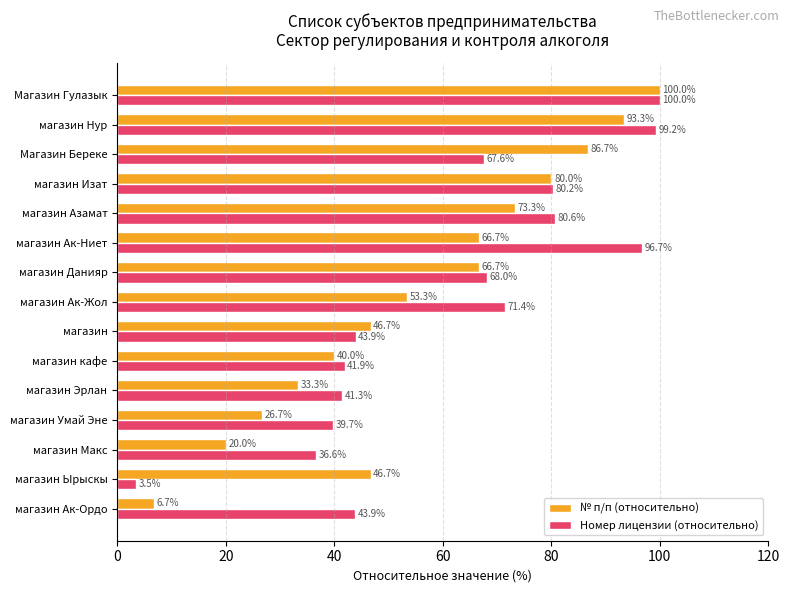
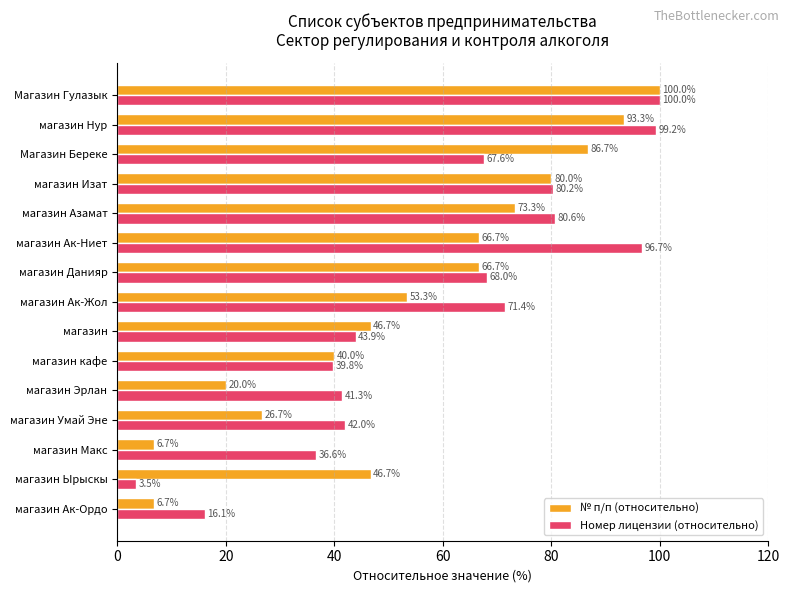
Номер лицензии (относительно), магазин кафе: 41.9% -> 39.8%
№ п/п (относительно), магазин Эрлан: 33.3% -> 20.0%
Номер лицензии (относительно), магазин Умай Эне: 39.7% -> 42.0%
№ п/п (относительно), магазин Макс: 20.0% -> 6.7%
Номер лицензии (относительно), магазин Ак-Ордо: 43.9% -> 16.1%
